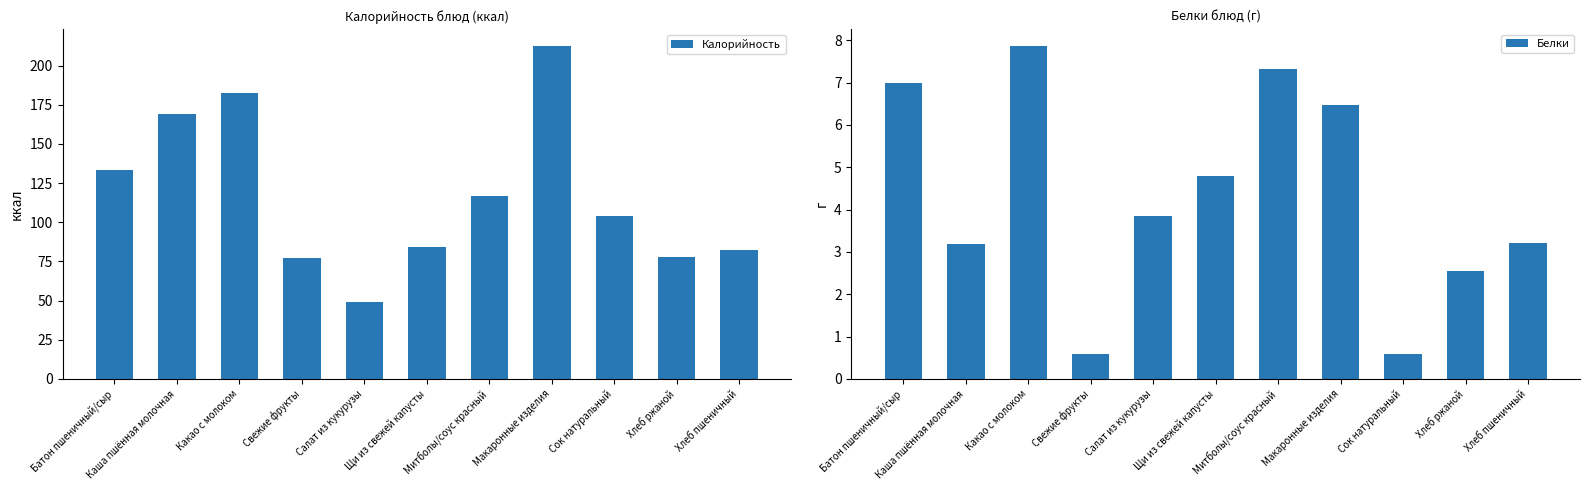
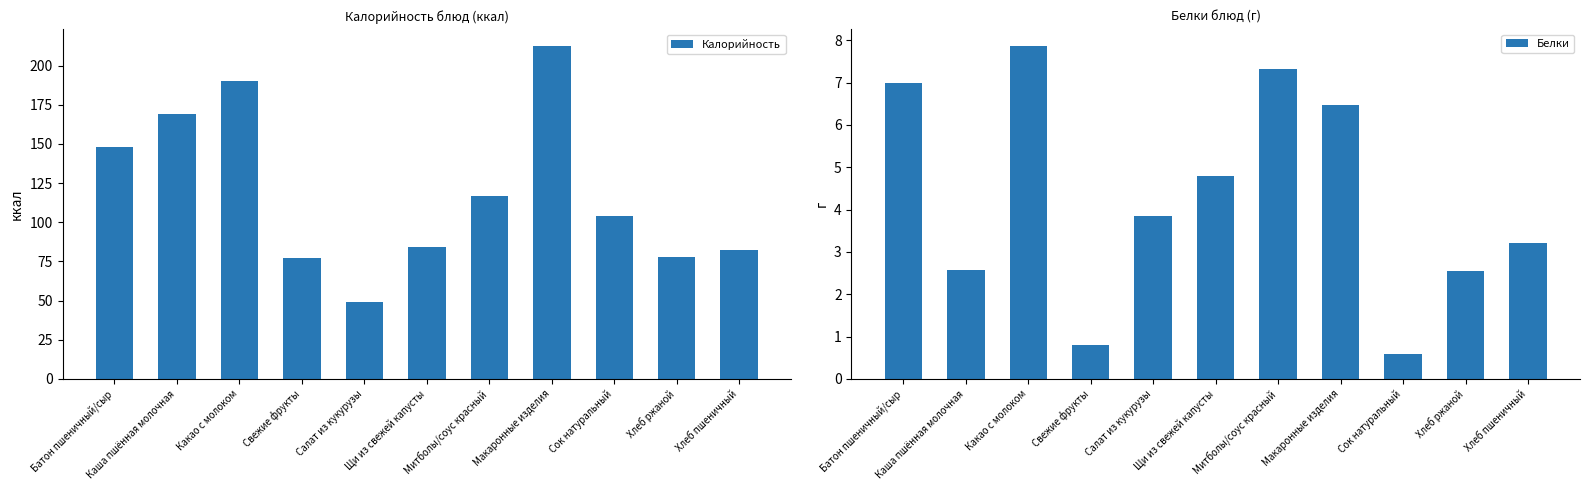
Калорийность блюд (ккал), Батон пшеничный/сыр: 134 -> 148
Калорийность блюд (ккал), Какао с молоком: 183 -> 190
Белки блюд (г), Каша пшённая молочная: 3.2 -> 2.6
Белки блюд (г), Свежие фрукты: 0.6 -> 0.8
